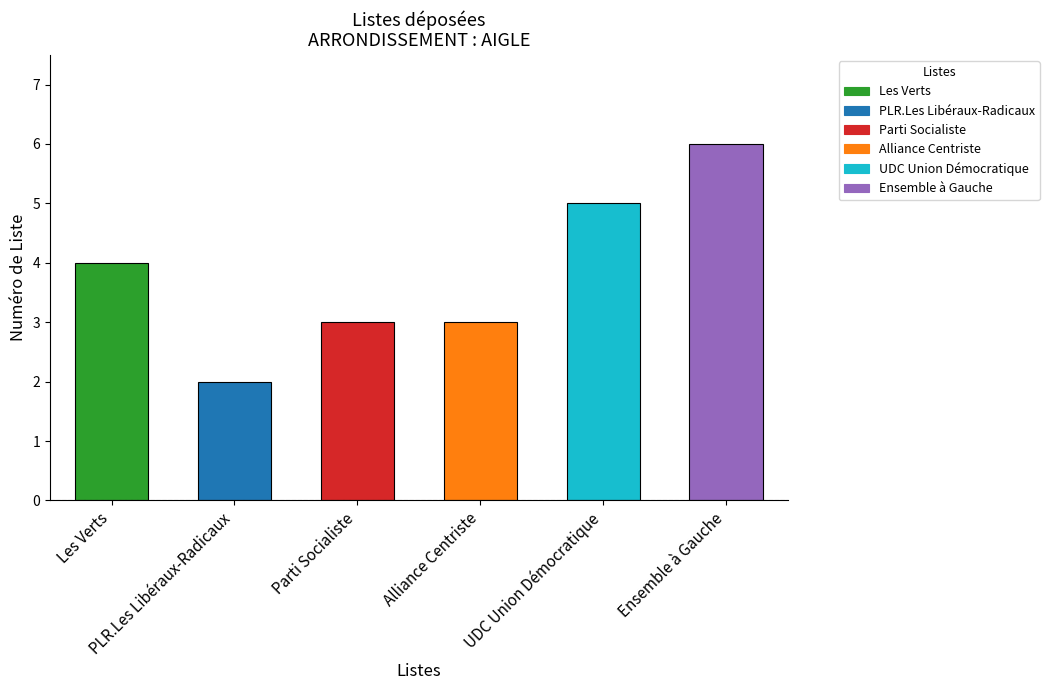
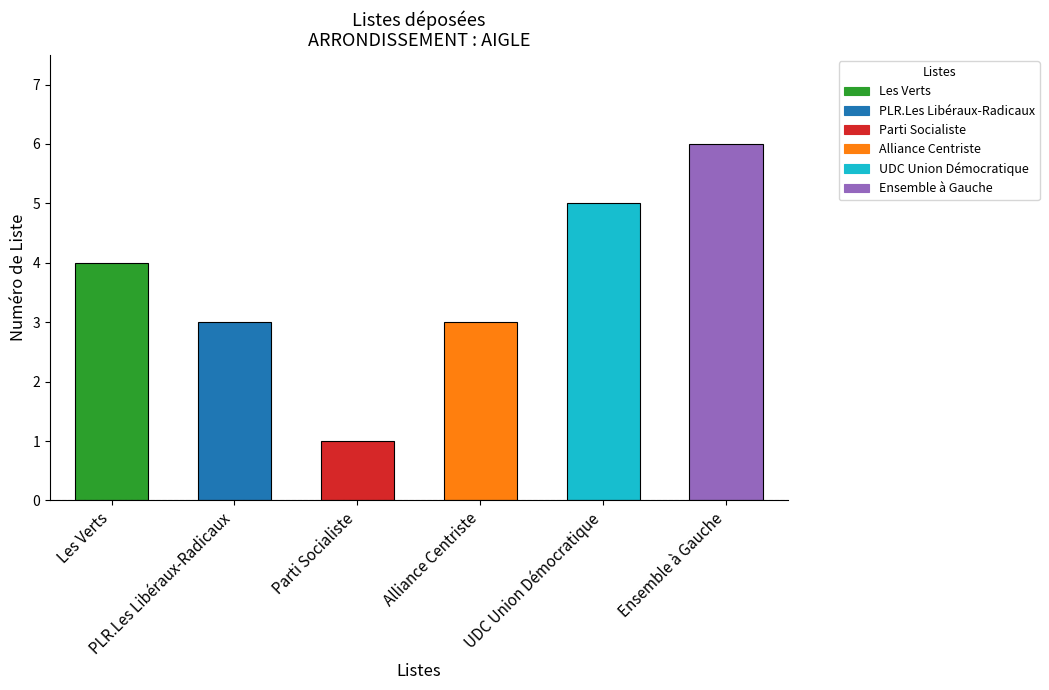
PLR.Les Libéraux-Radicaux: 2 -> 3
Parti Socialiste: 3 -> 1
